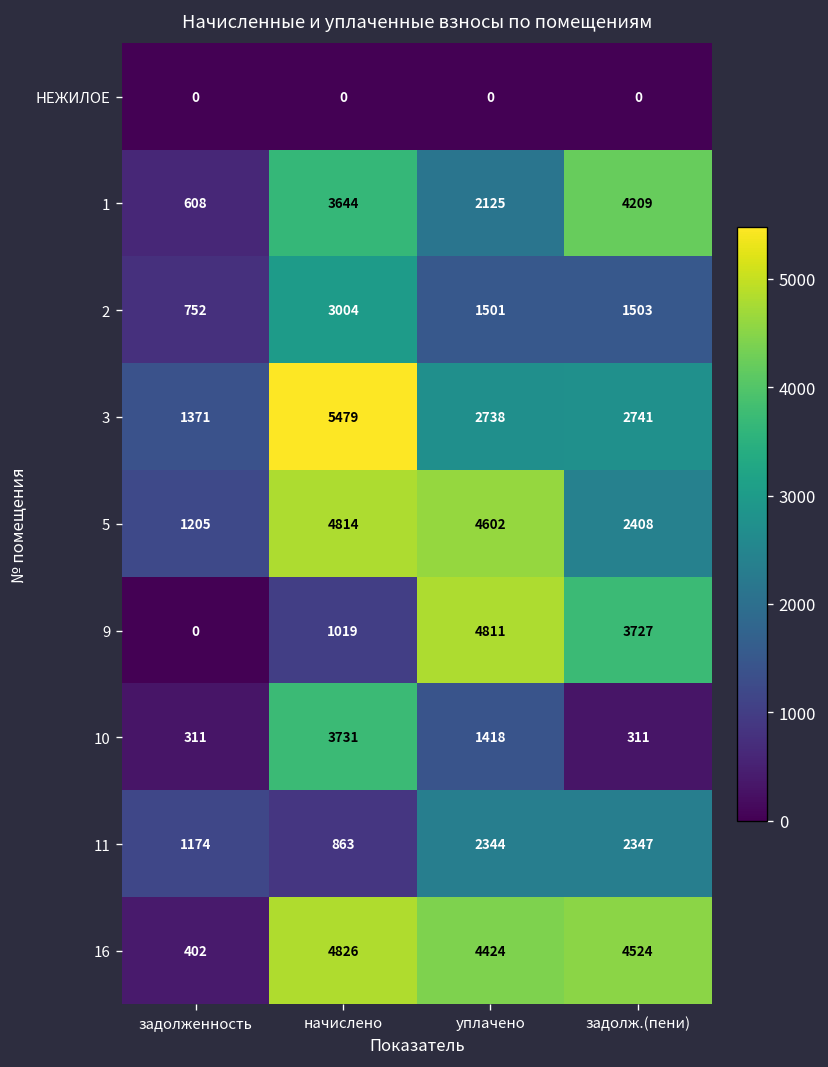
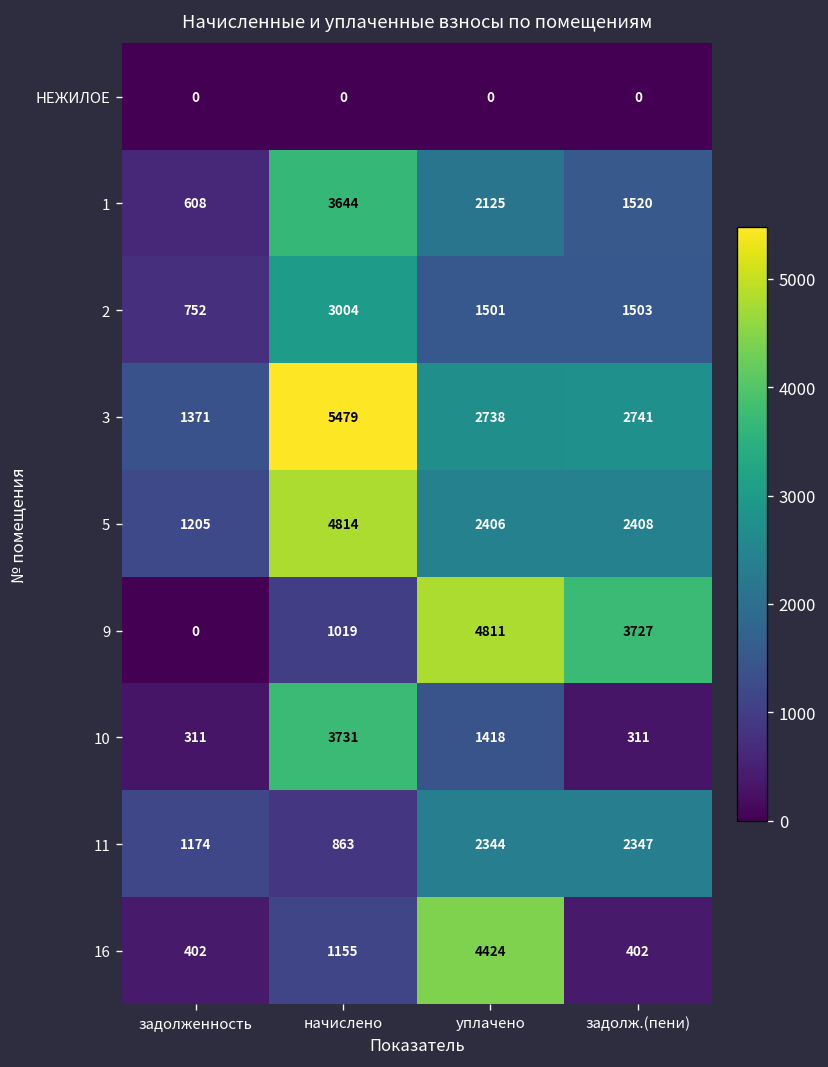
1, задолж.(пени): 4209 -> 1520
5, уплачено: 4602 -> 2406
16, начислено: 4826 -> 1155
16, задолж.(пени): 4524 -> 402
